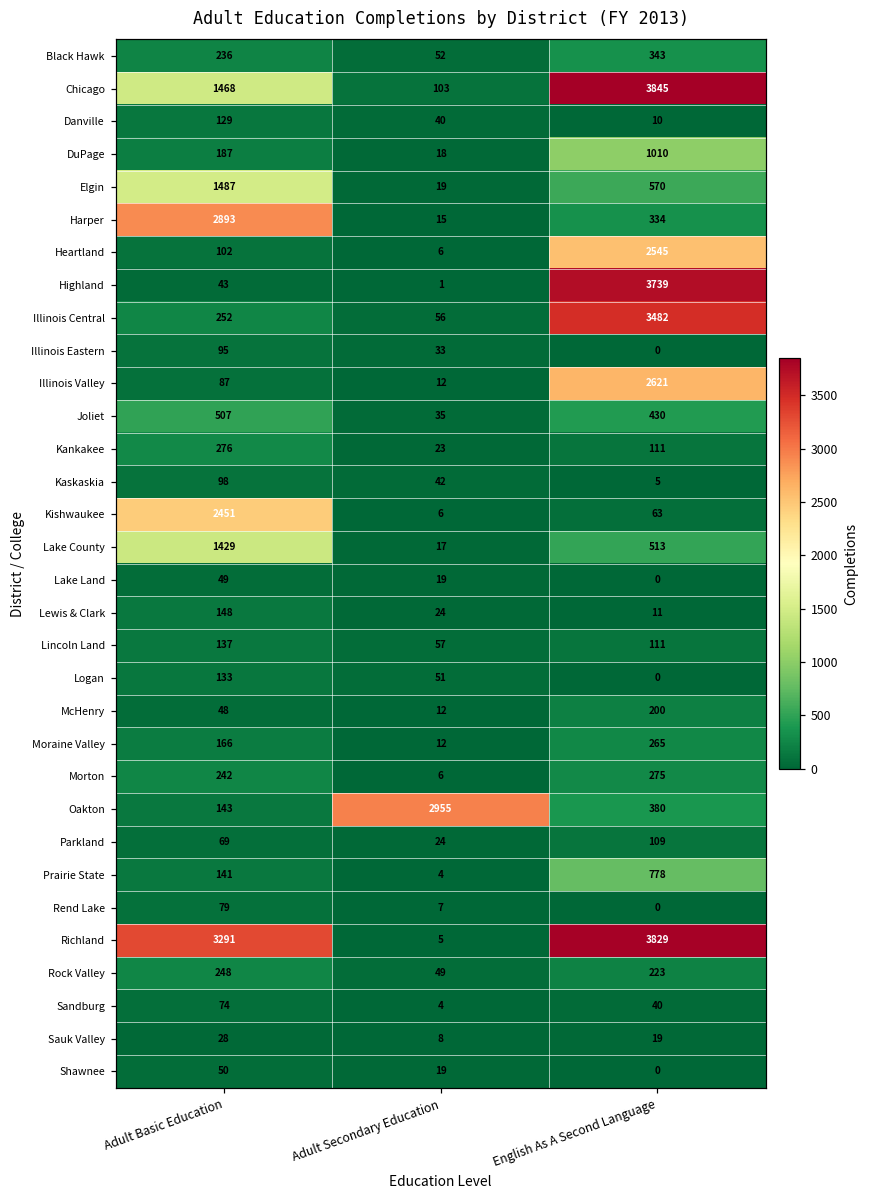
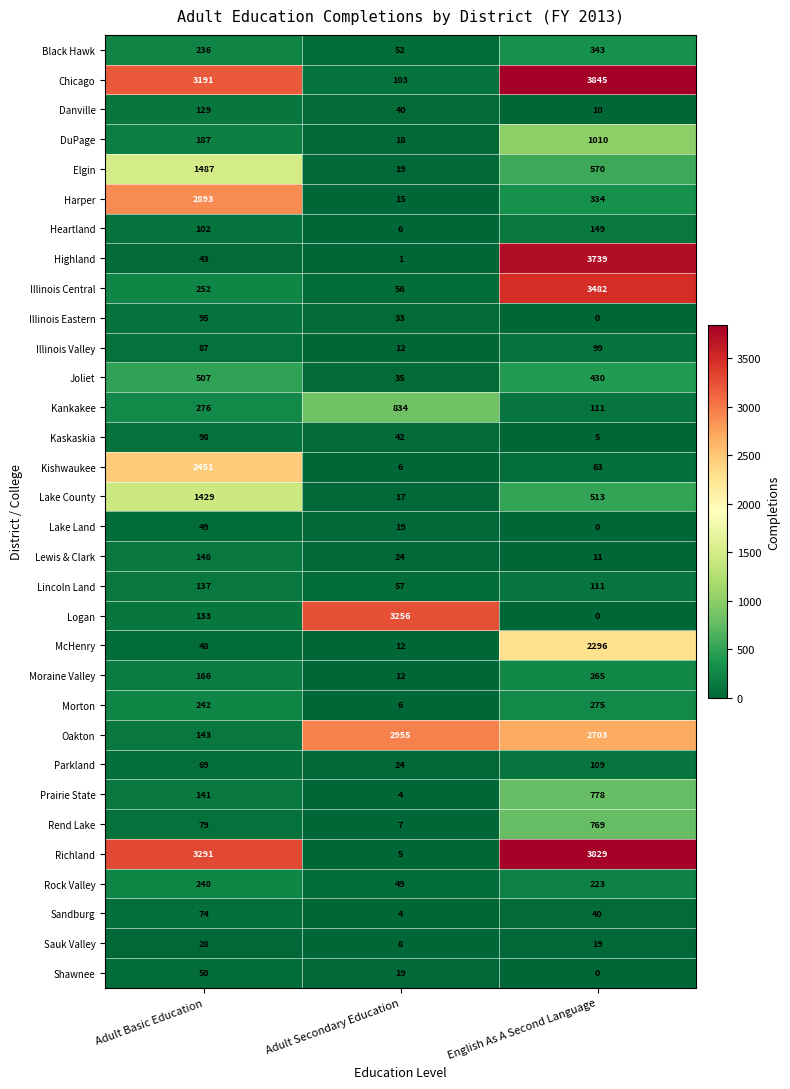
Chicago, Adult Basic Education: 1468 -> 3191
Heartland, English As A Second Language: 2545 -> 149
Illinois Valley, English As A Second Language: 2621 -> 99
Kankakee, Adult Secondary Education: 23 -> 834
Logan, Adult Secondary Education: 51 -> 3256
McHenry, English As A Second Language: 200 -> 2296
Oakton, English As A Second Language: 380 -> 2703
Rend Lake, English As A Second Language: 0 -> 769
